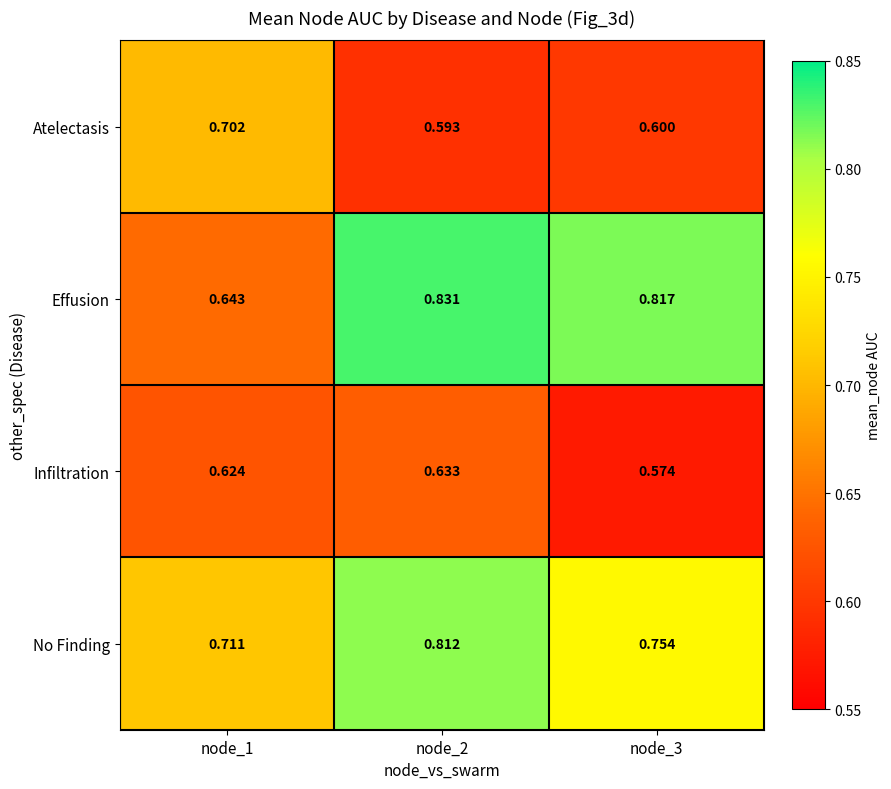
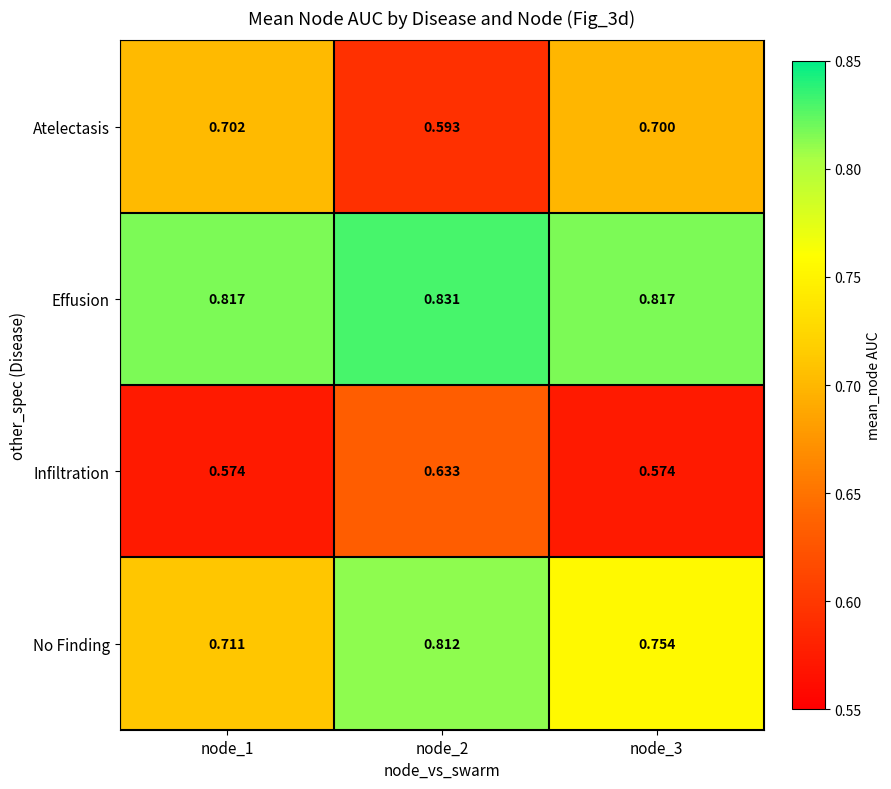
Atelectasis, node_3: 0.600 -> 0.700
Effusion, node_1: 0.643 -> 0.817
Infiltration, node_1: 0.624 -> 0.574
